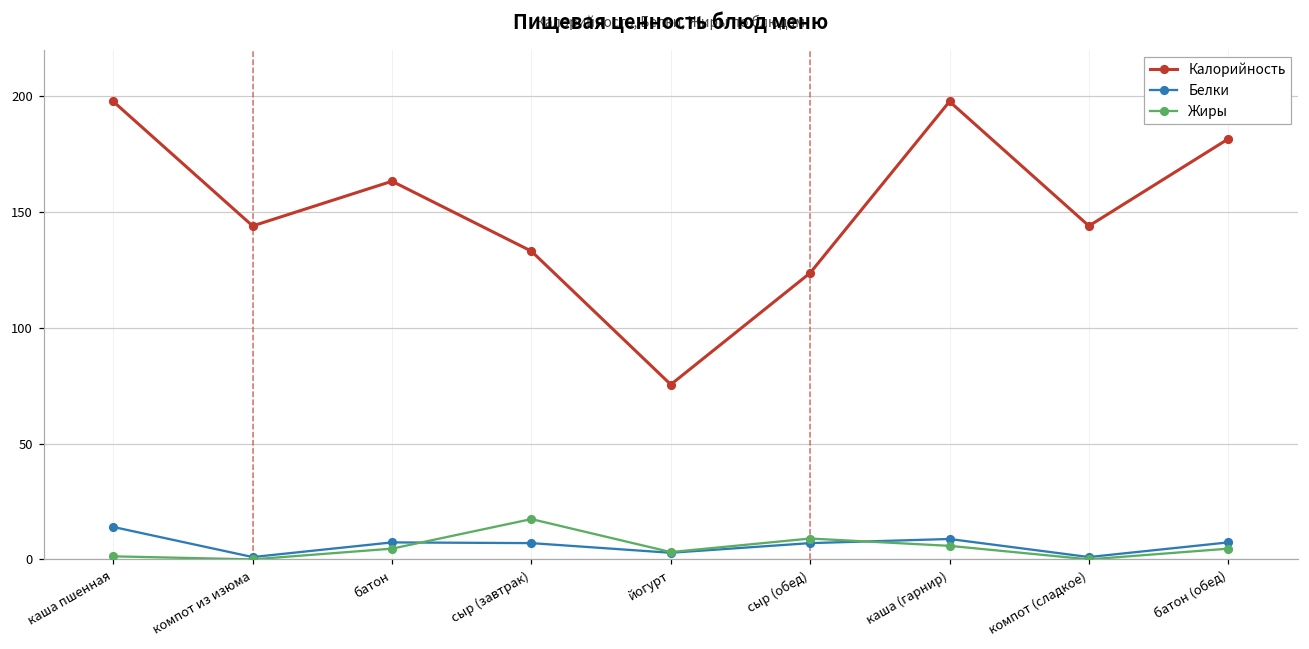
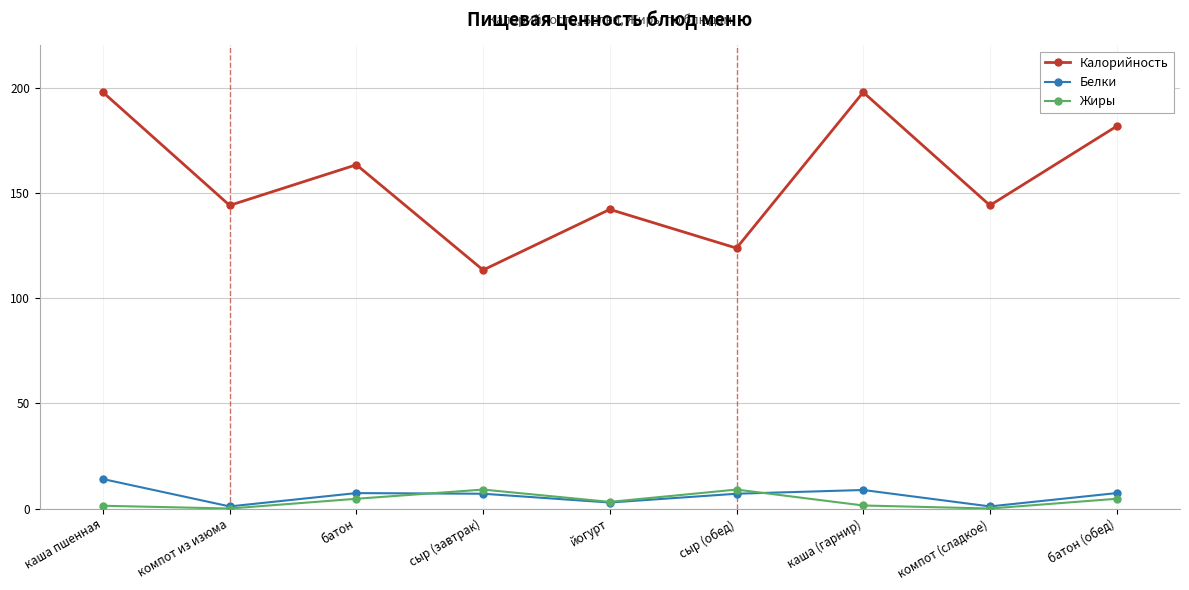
Калорийность, сыр (завтрак): 133 -> 113
Жиры, сыр (завтрак): 17 -> 9
Калорийность, йогурт: 76 -> 142
Жиры, каша (гарнир): 6 -> 1
